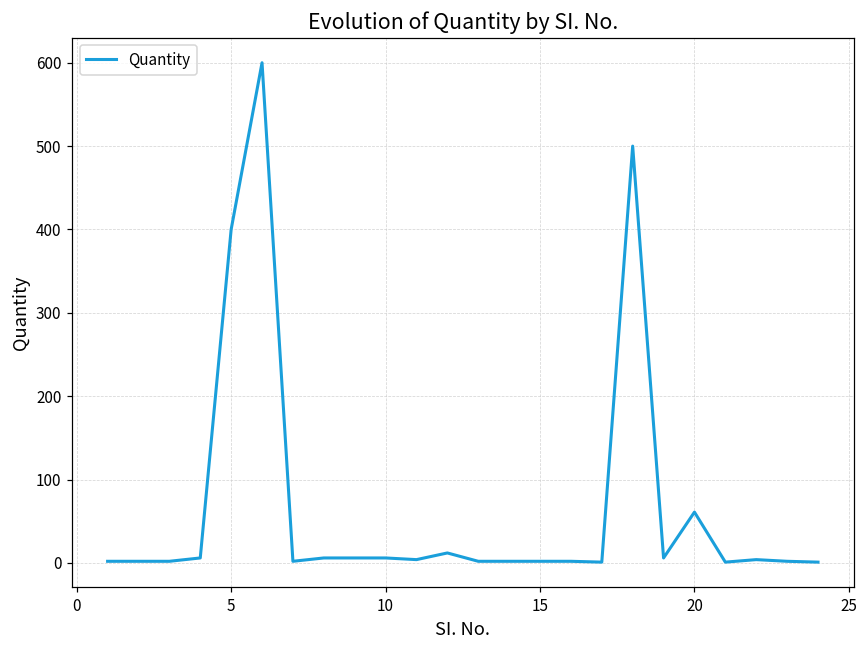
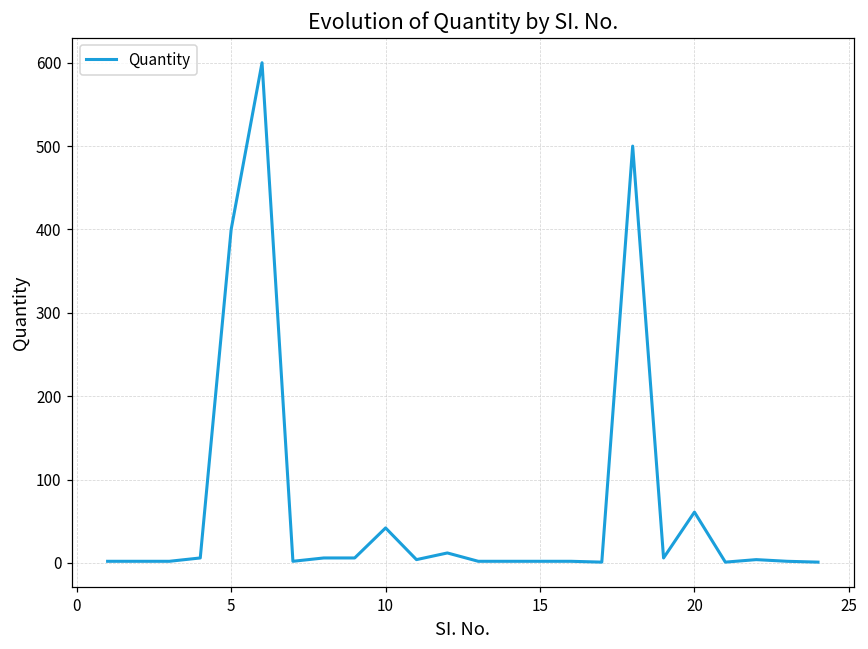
10: 10 -> 40
